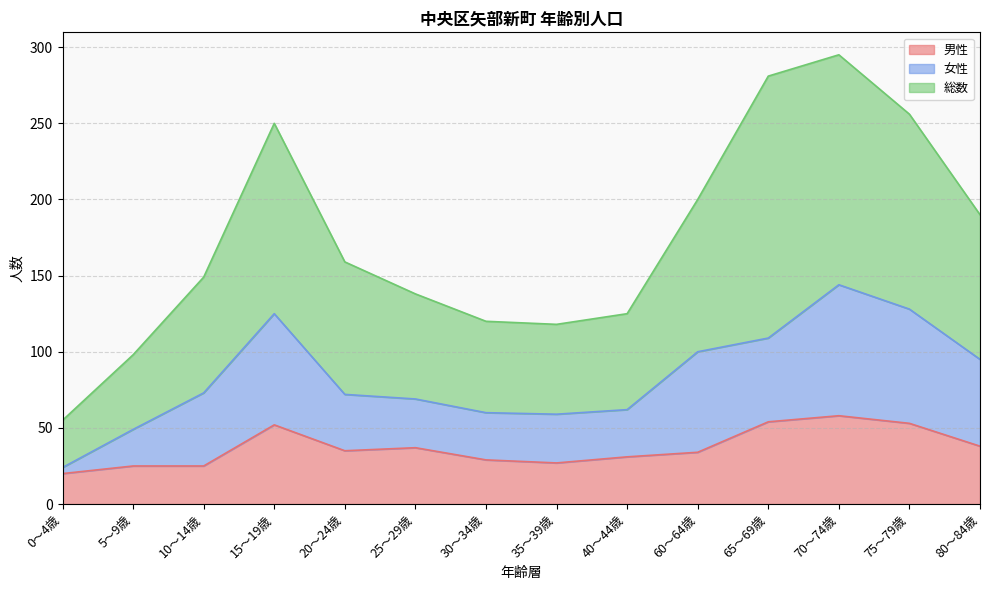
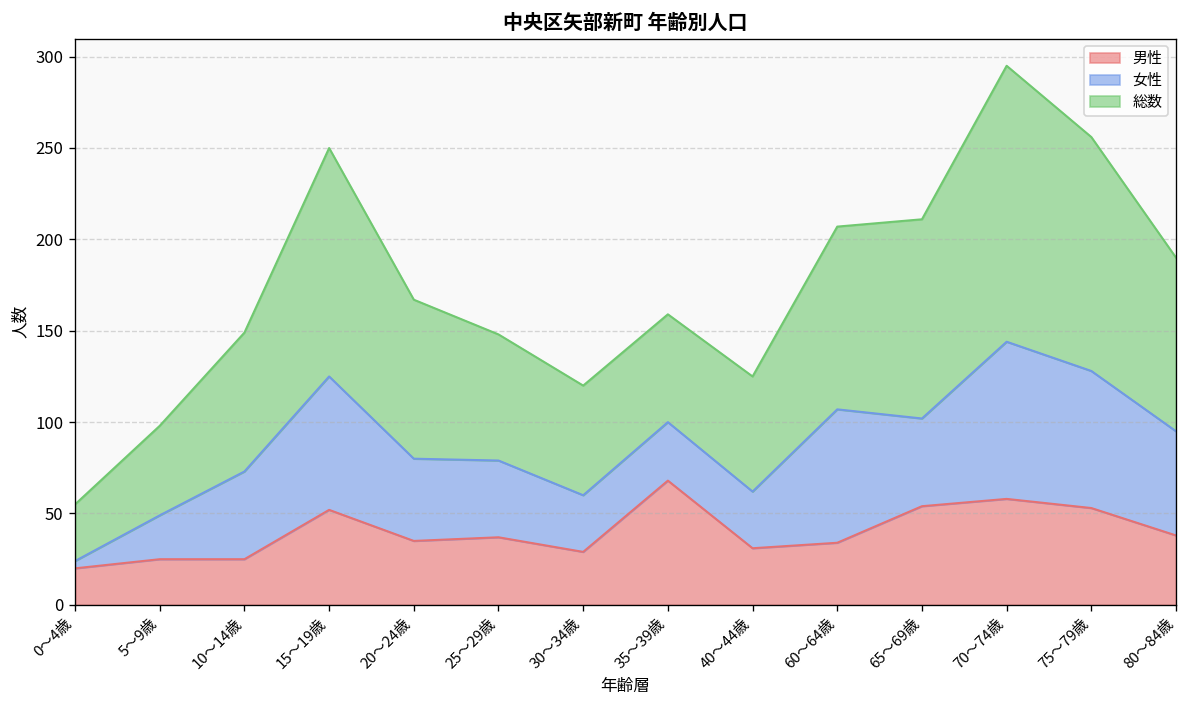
女性, 20～24歳: 37 -> 45
女性, 25～29歳: 32 -> 42
男性, 35～39歳: 27 -> 68
女性, 60～64歳: 66 -> 73
女性, 65～69歳: 55 -> 48
総数, 65～69歳: 172 -> 109
